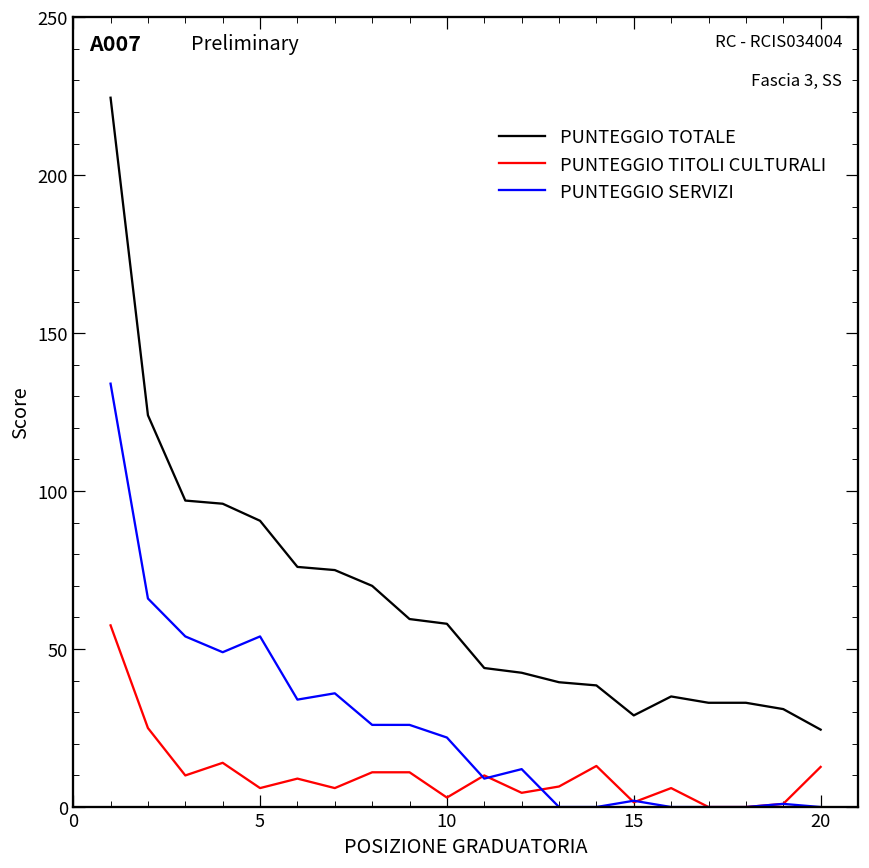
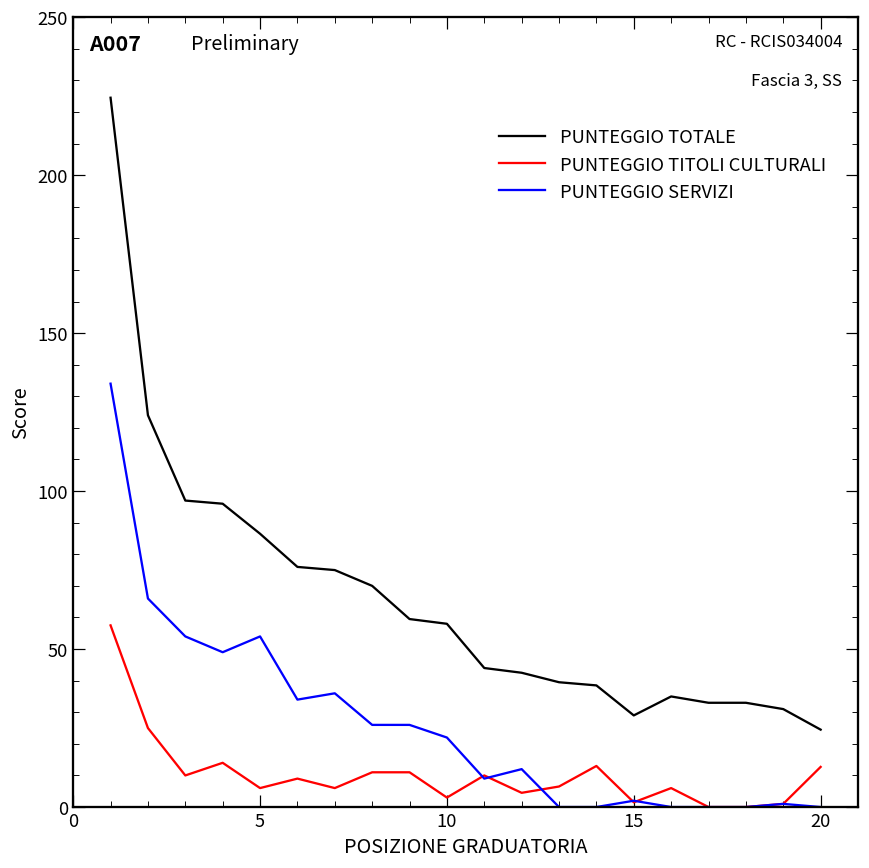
PUNTEGGIO TOTALE, 5: 91 -> 87
